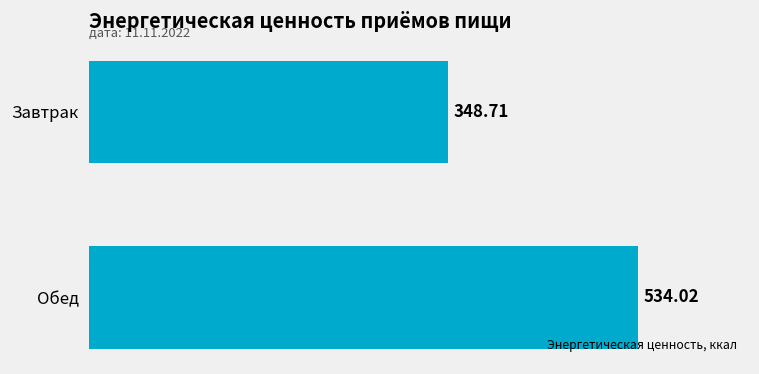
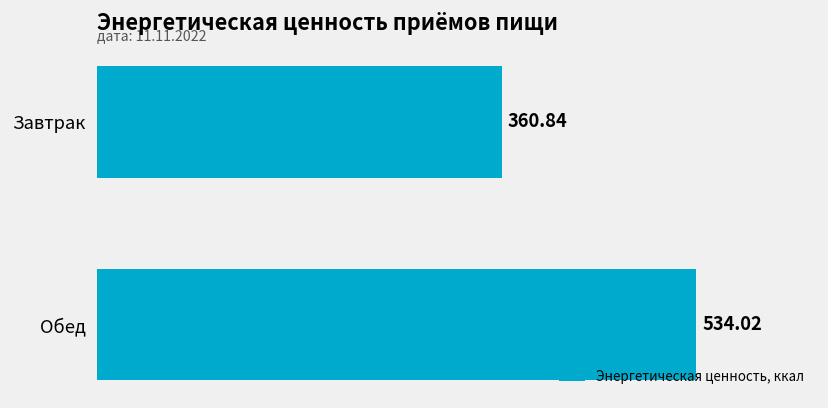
Завтрак: 348.71 -> 360.84
